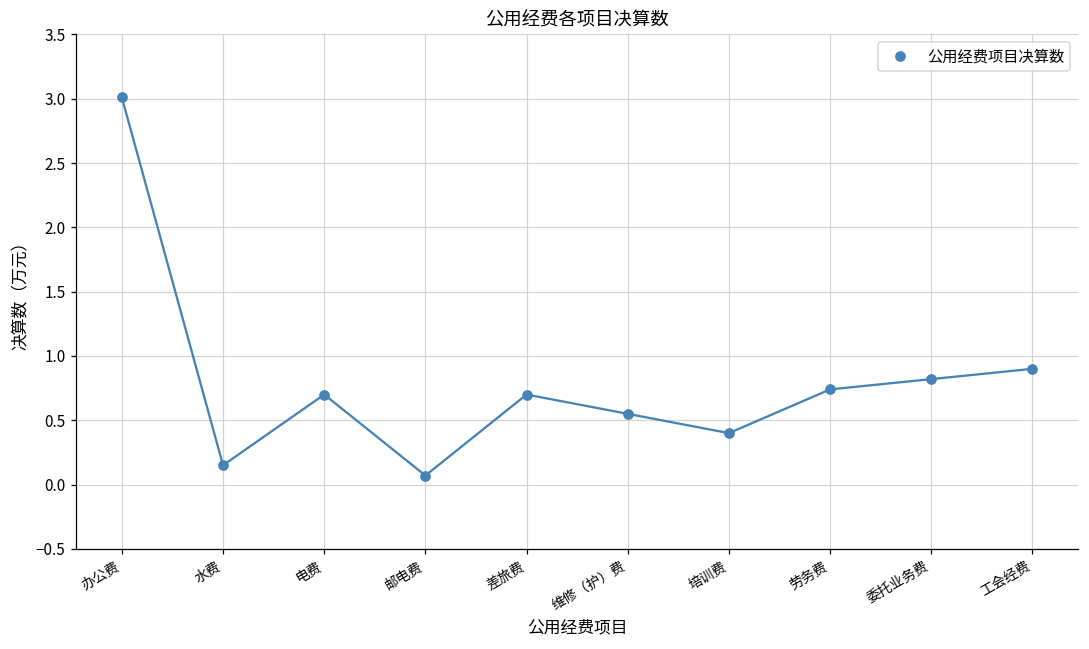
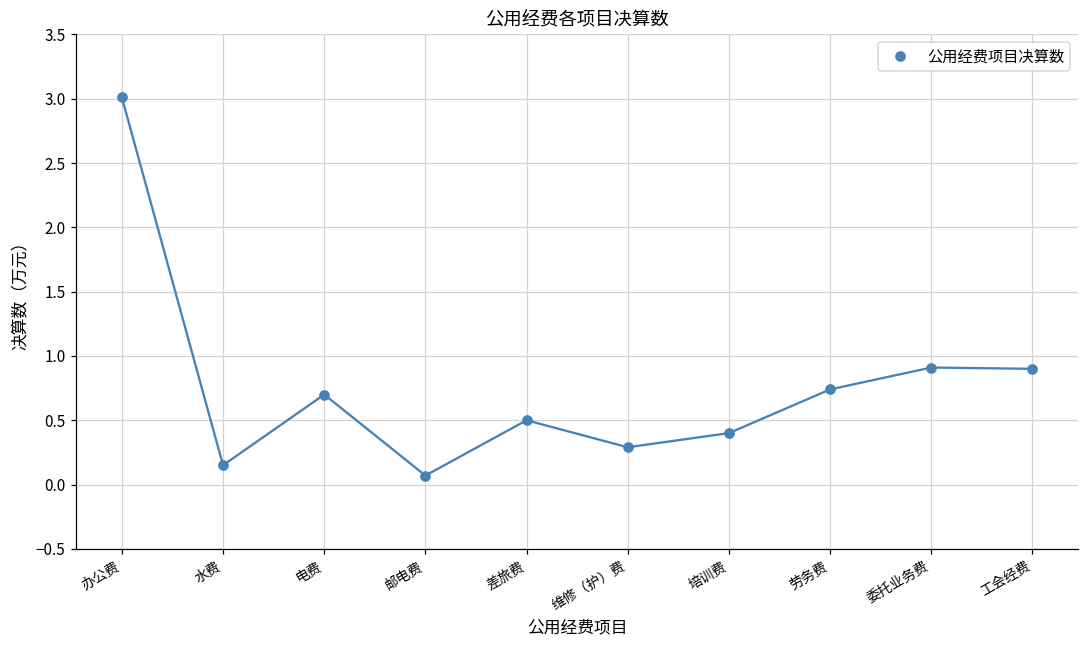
差旅费: 0.7 -> 0.5
维修（护）费: 0.55 -> 0.29
委托业务费: 0.82 -> 0.91
